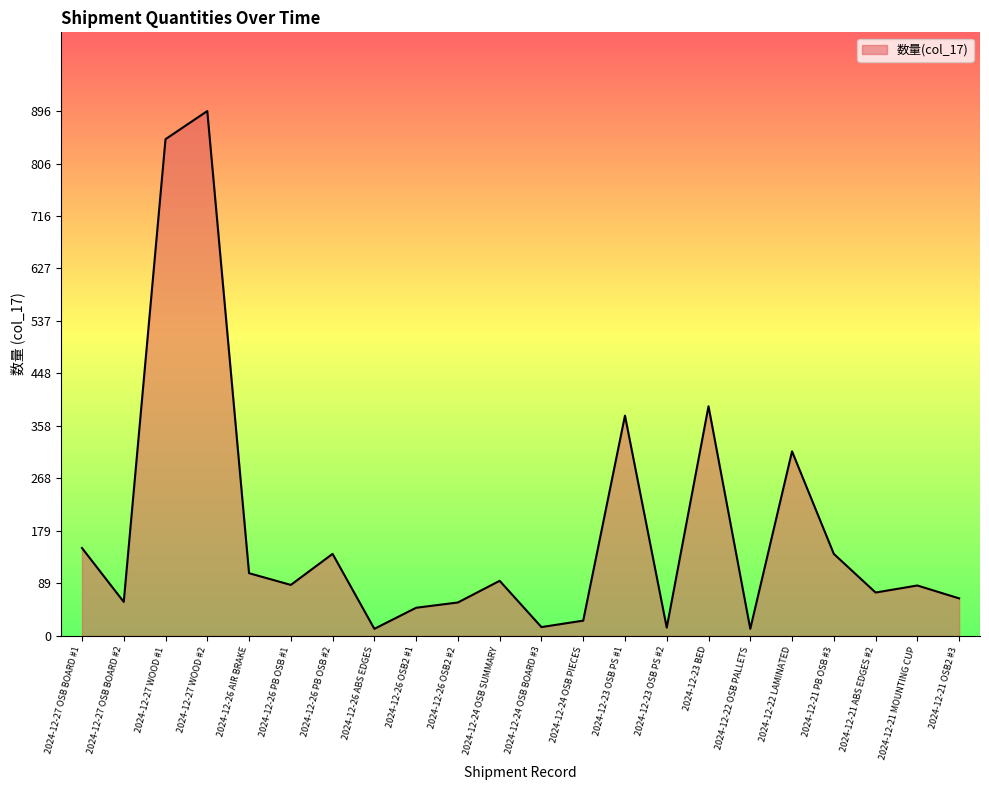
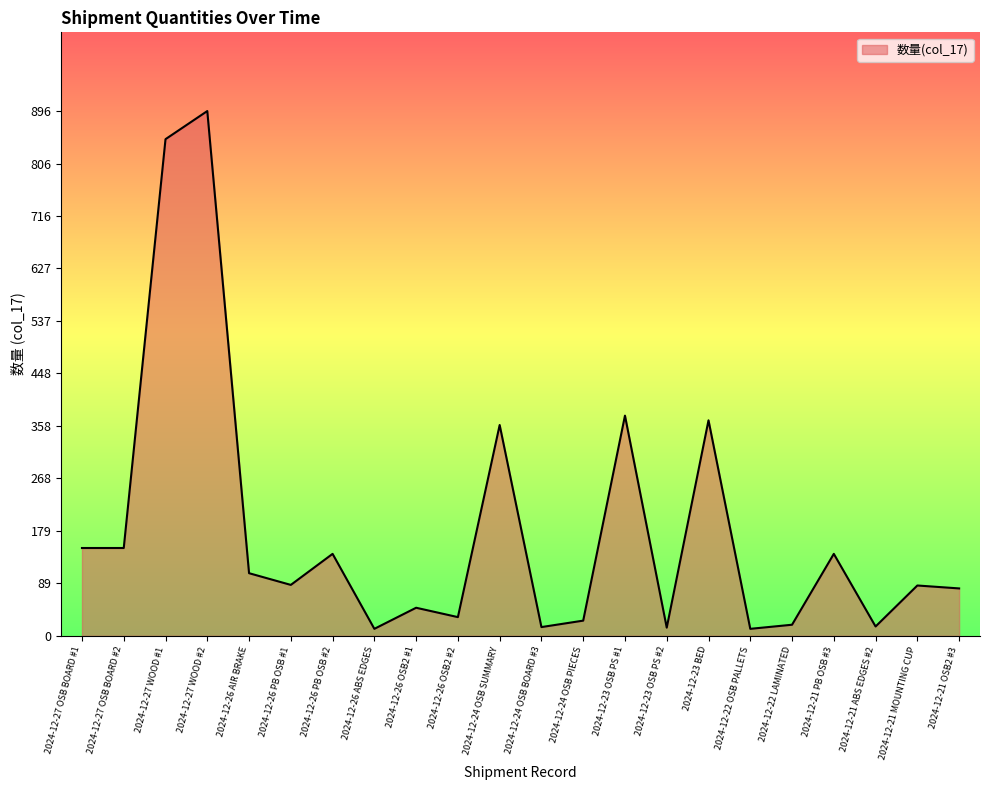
2024-12-27 OSB BOARD #2: 60 -> 150
2024-12-26 OSB2 #2: 60 -> 30
2024-12-24 OSB SUMMARY: 90 -> 360
2024-12-23 BED: 390 -> 370
2024-12-22 LAMINATED: 320 -> 20
2024-12-21 ABS EDGES #2: 70 -> 20
2024-12-21 OSB2 #3: 60 -> 80
